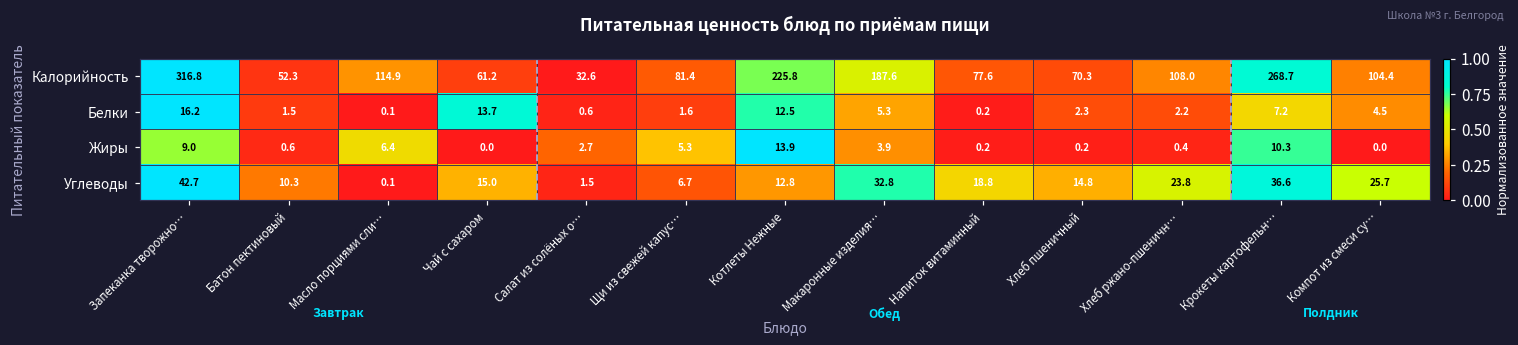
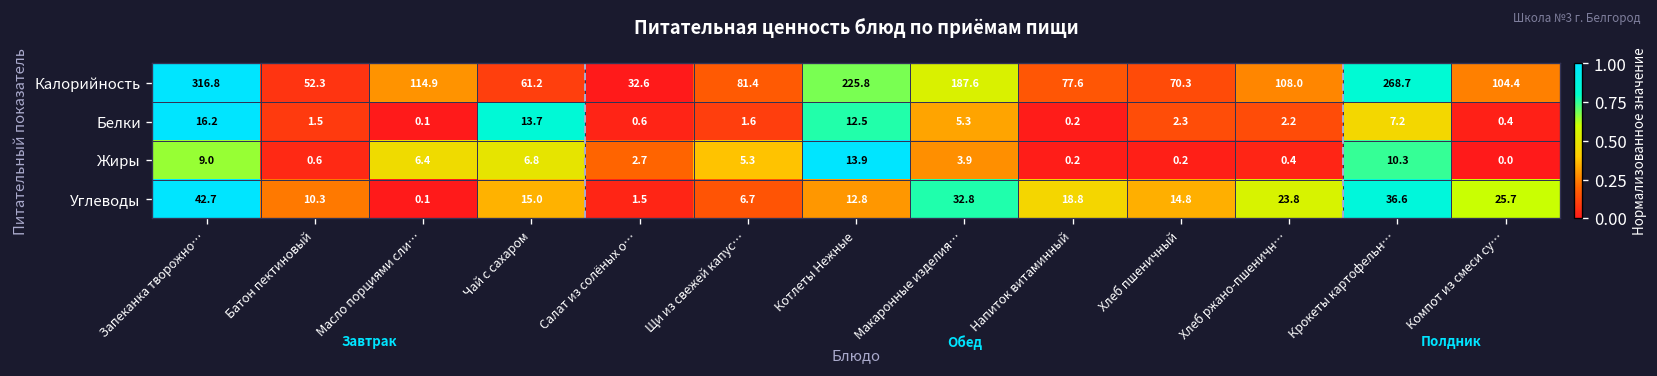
Белки, Компот из смеси су…: 4.5 -> 0.4
Жиры, Чай с сахаром: 0.0 -> 6.8
